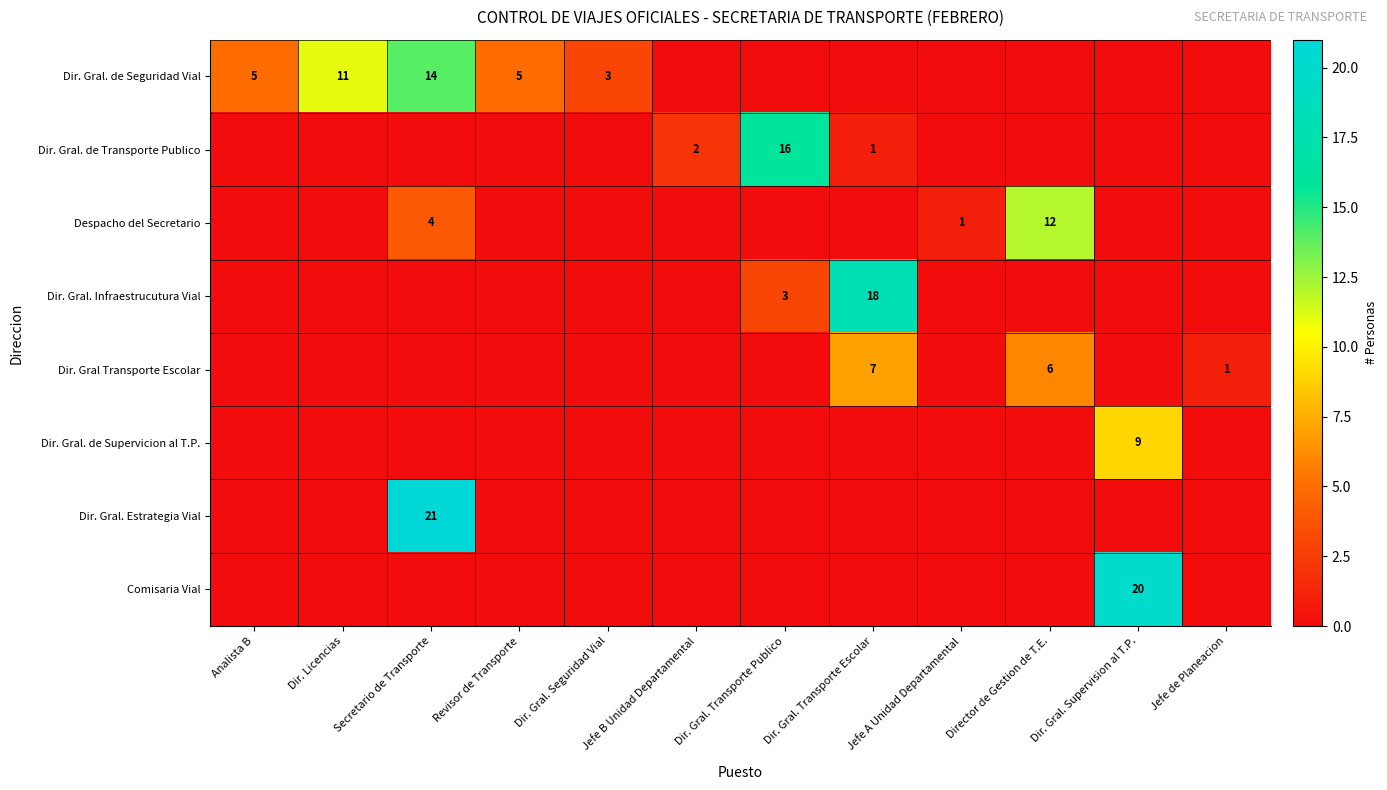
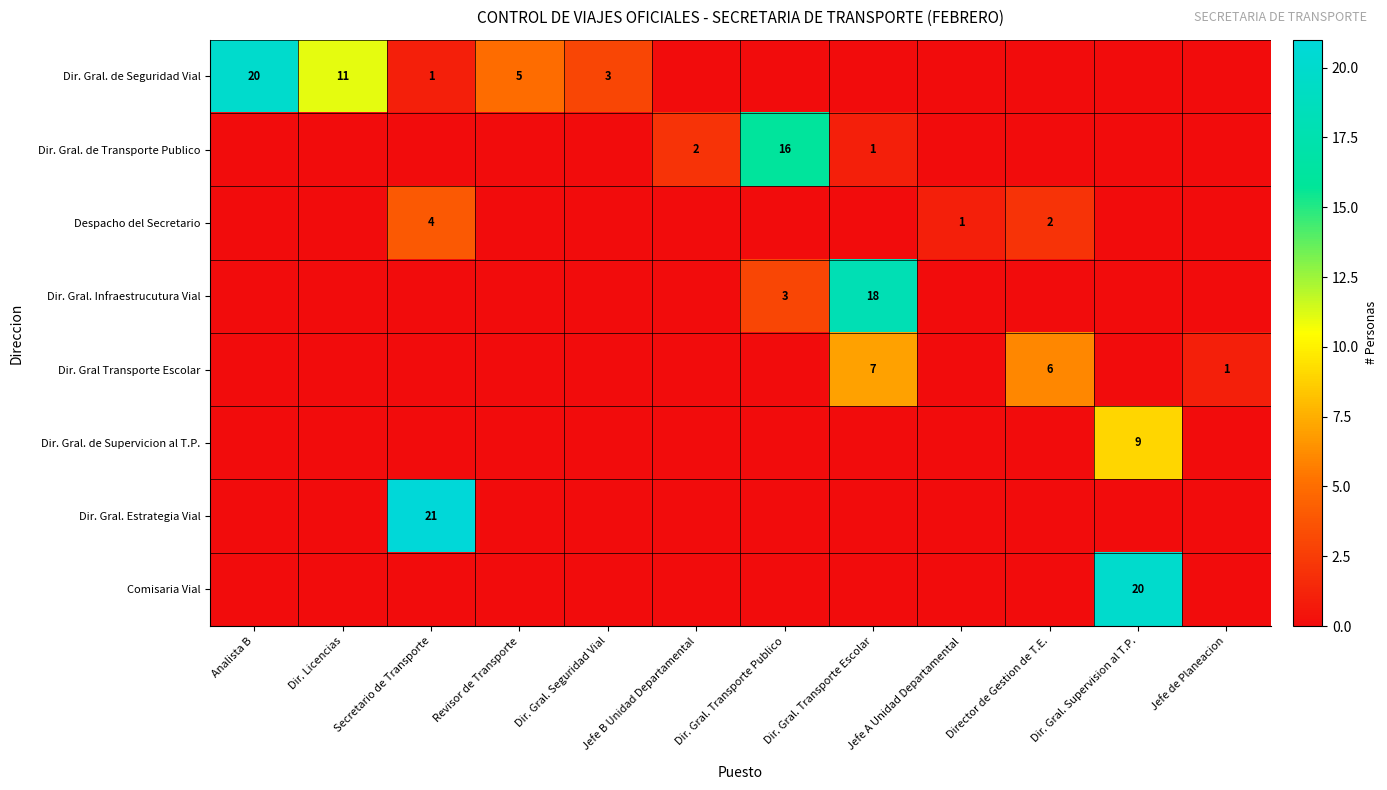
Dir. Gral. de Seguridad Vial, Analista B: 5 -> 20
Dir. Gral. de Seguridad Vial, Secretario de Transporte: 14 -> 1
Despacho del Secretario, Director de Gestion de T.E.: 12 -> 2
